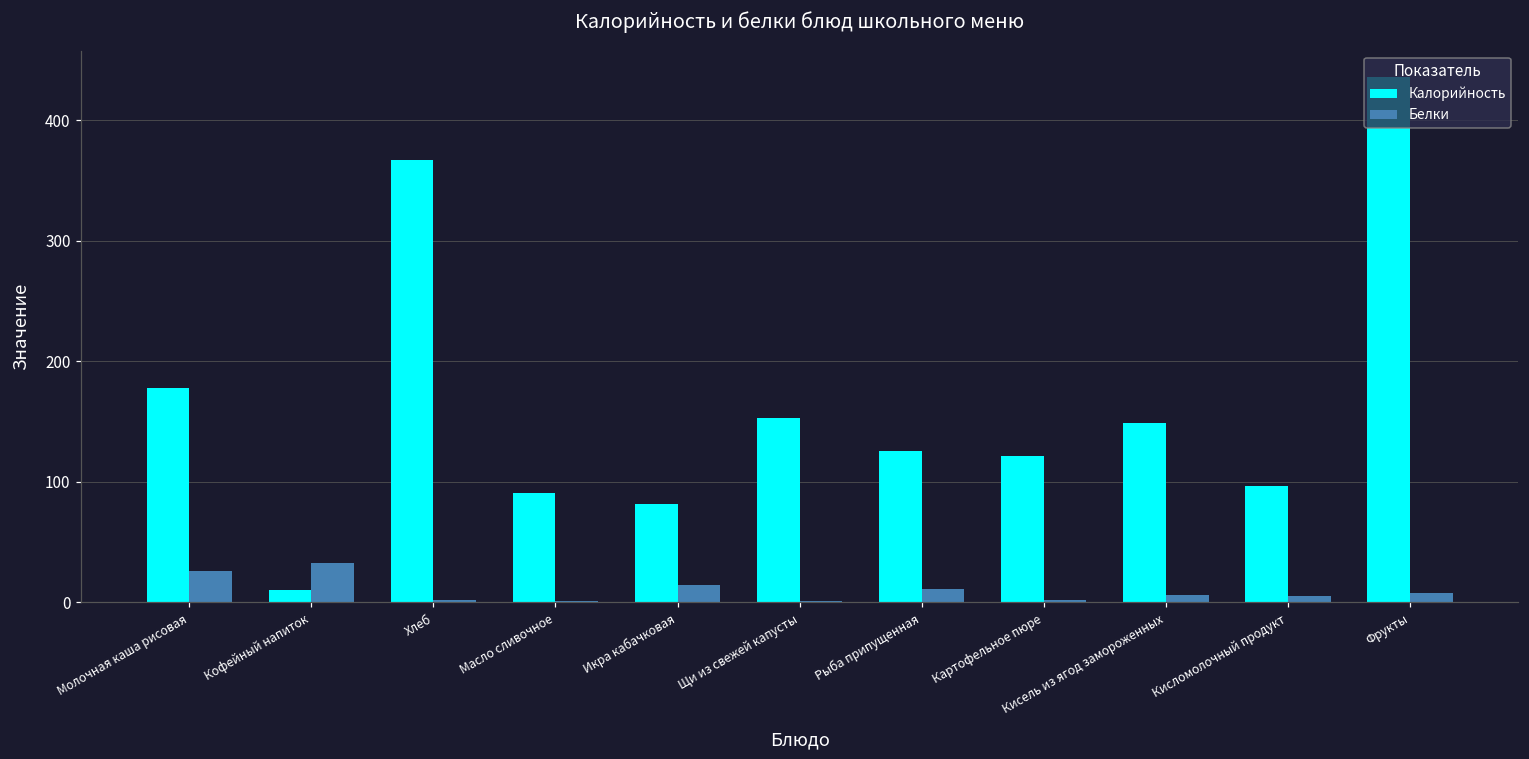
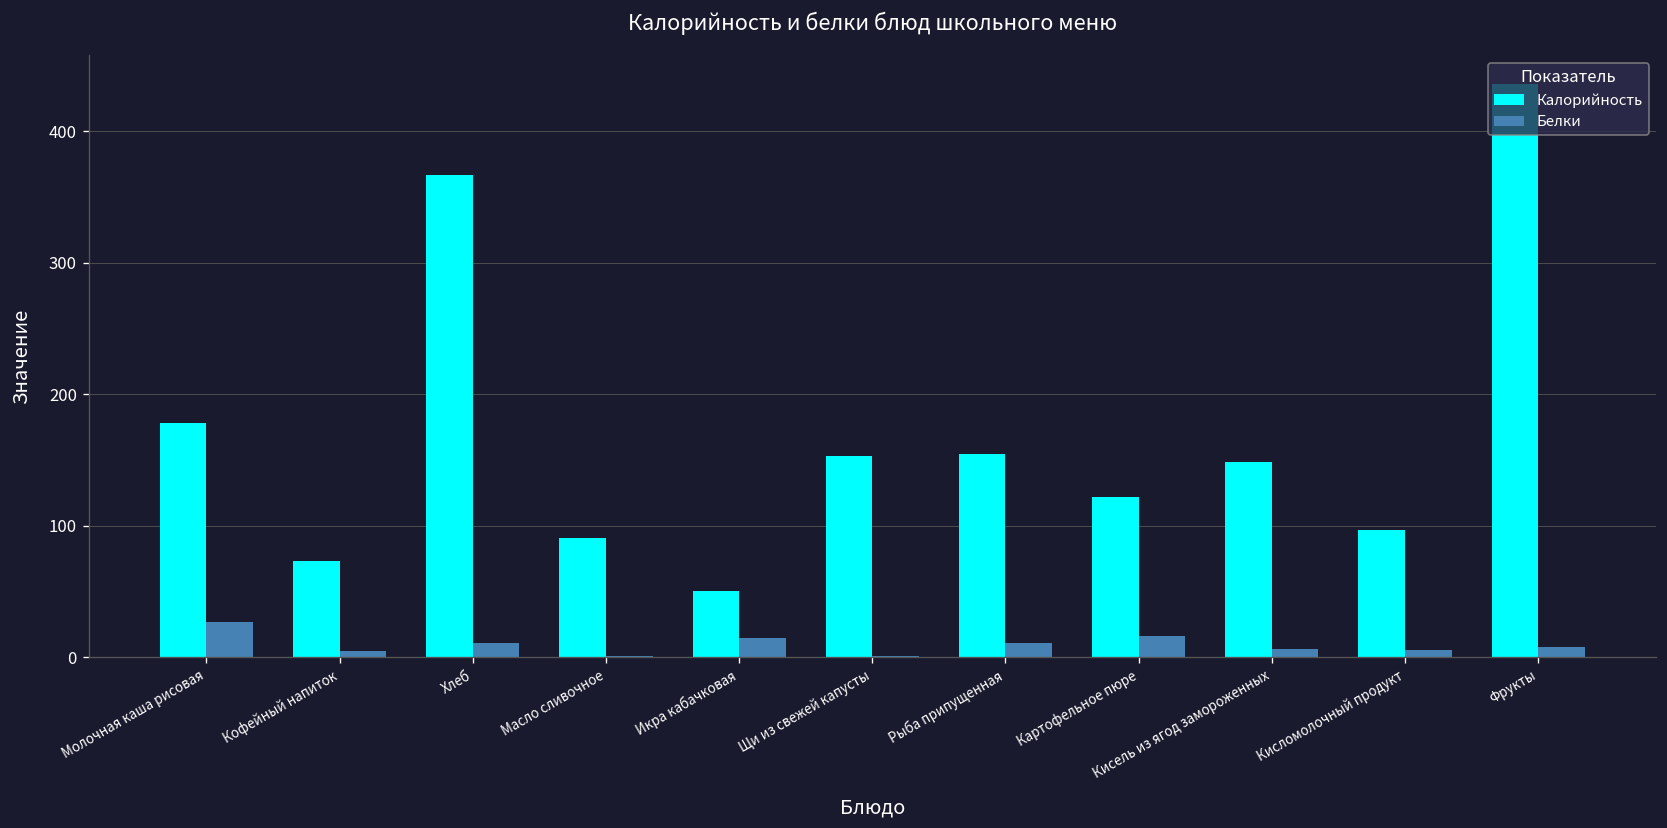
Калорийность, Кофейный напиток: 10 -> 73
Белки, Кофейный напиток: 33 -> 5
Белки, Хлеб: 2 -> 11
Калорийность, Икра кабачковая: 82 -> 51
Калорийность, Рыба припущенная: 125 -> 154
Белки, Картофельное пюре: 2 -> 16
